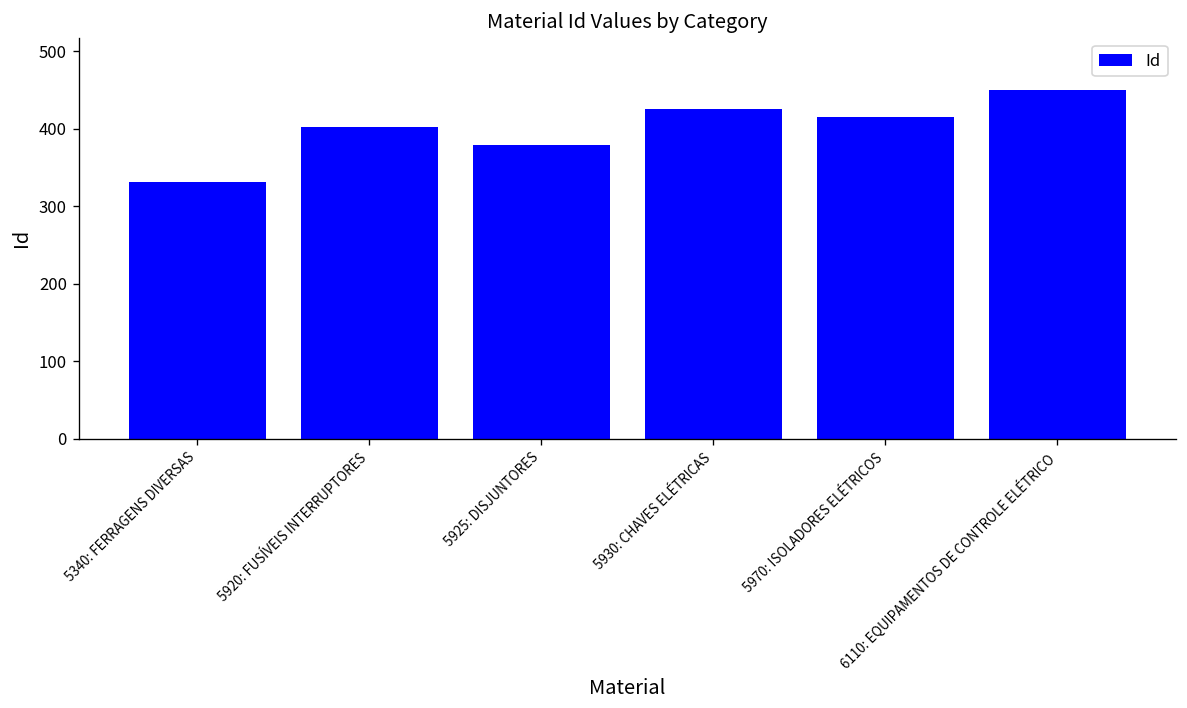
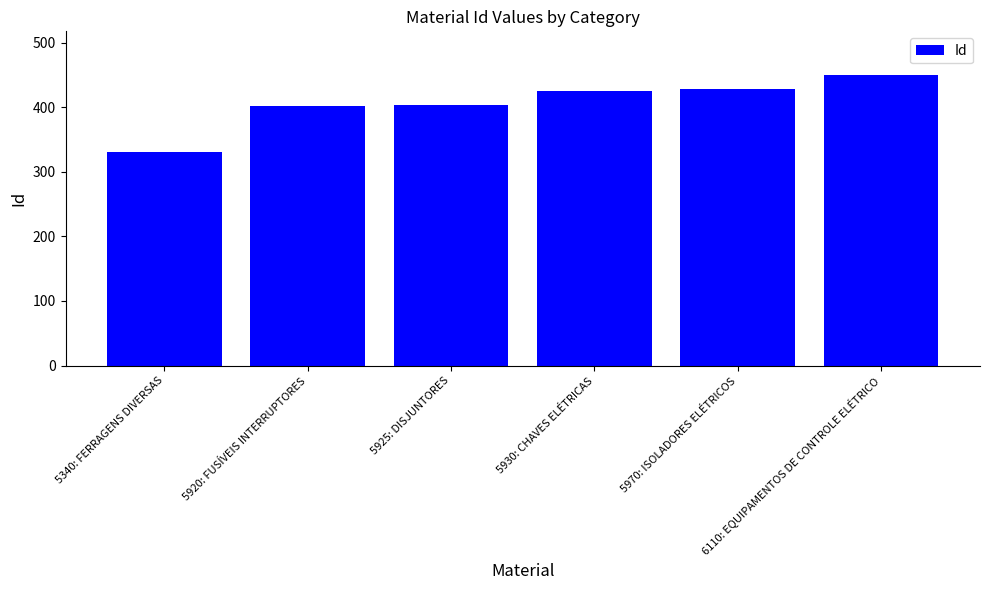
5925: DISJUNTORES: 380 -> 400
5970: ISOLADORES ELÉTRICOS: 420 -> 430
